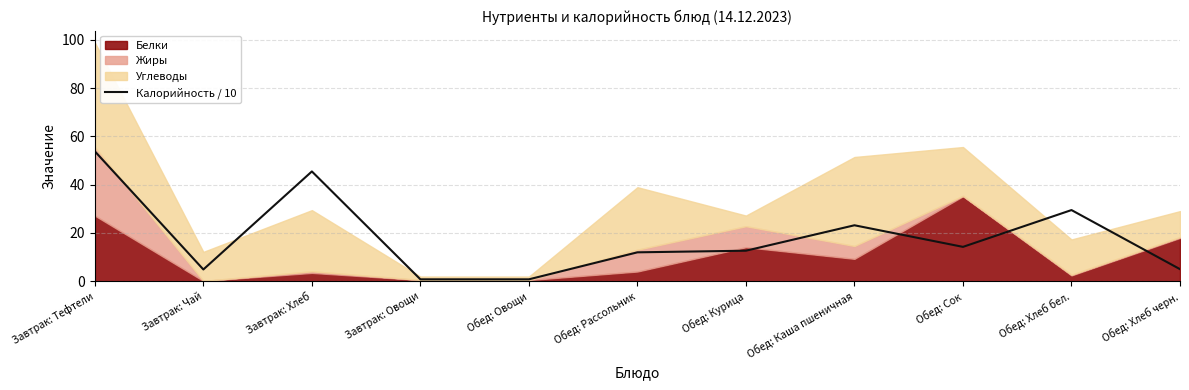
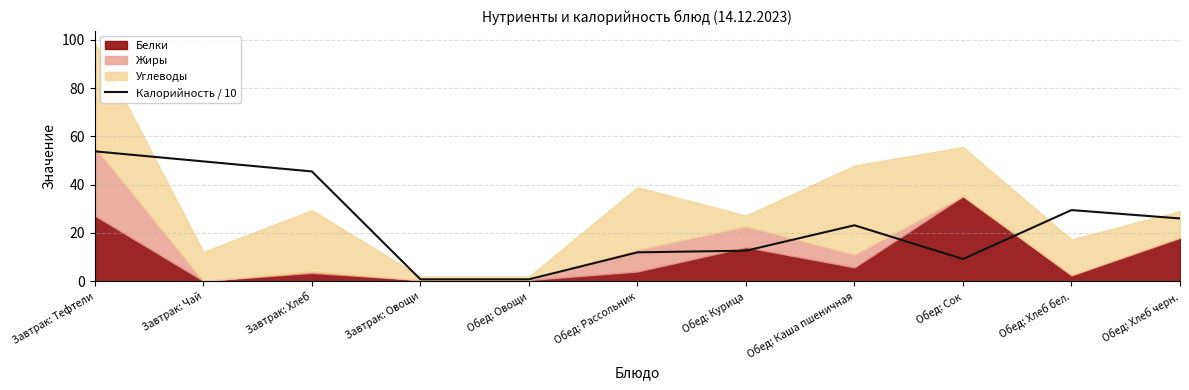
Калорийность / 10, Завтрак: Чай: 5 -> 50
Белки, Обед: Каша пшеничная: 9 -> 6
Калорийность / 10, Обед: Сок: 14 -> 9
Калорийность / 10, Обед: Хлеб черн.: 5 -> 26
